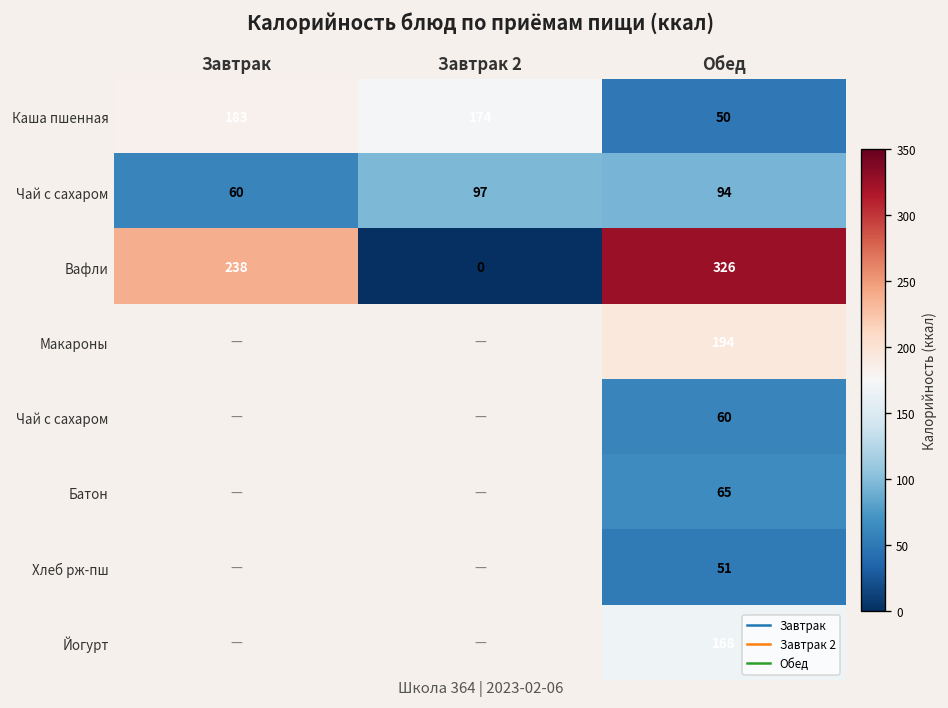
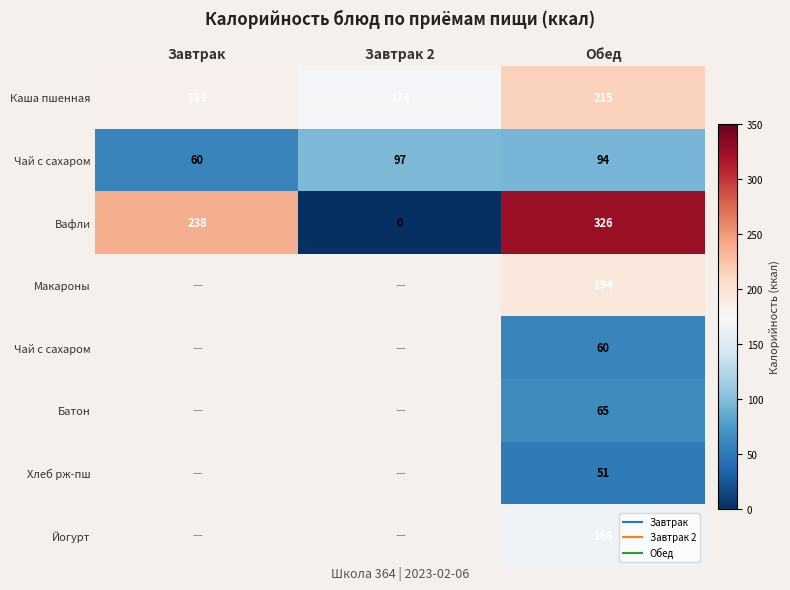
Каша пшенная, Обед: 50 -> 215
